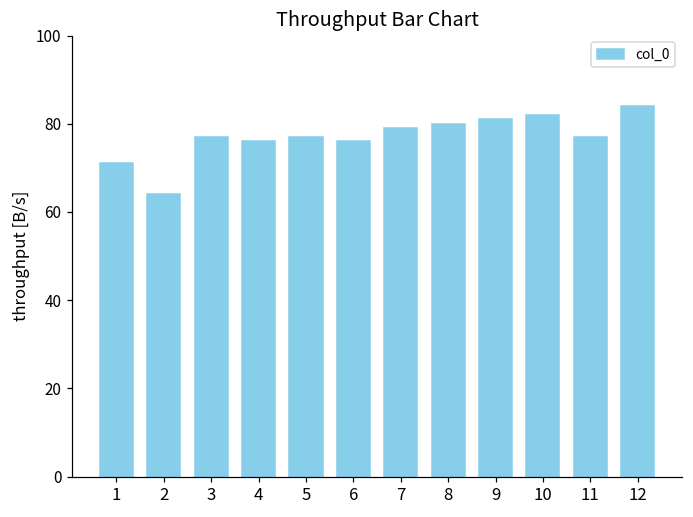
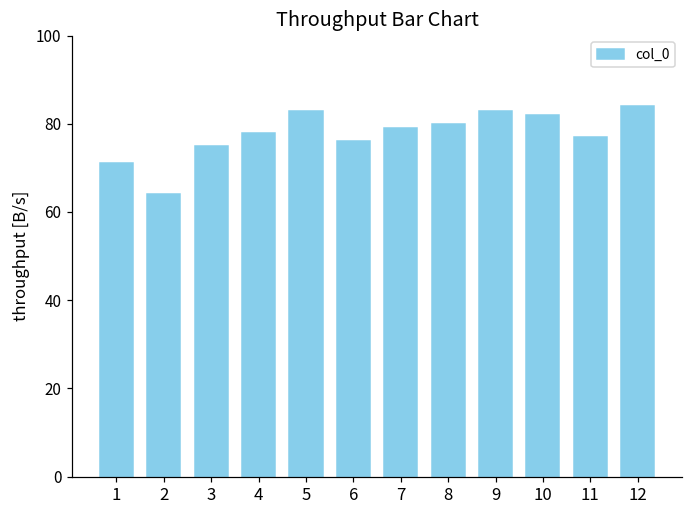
3: 77 -> 75
4: 76 -> 78
5: 77 -> 83
9: 81 -> 83
